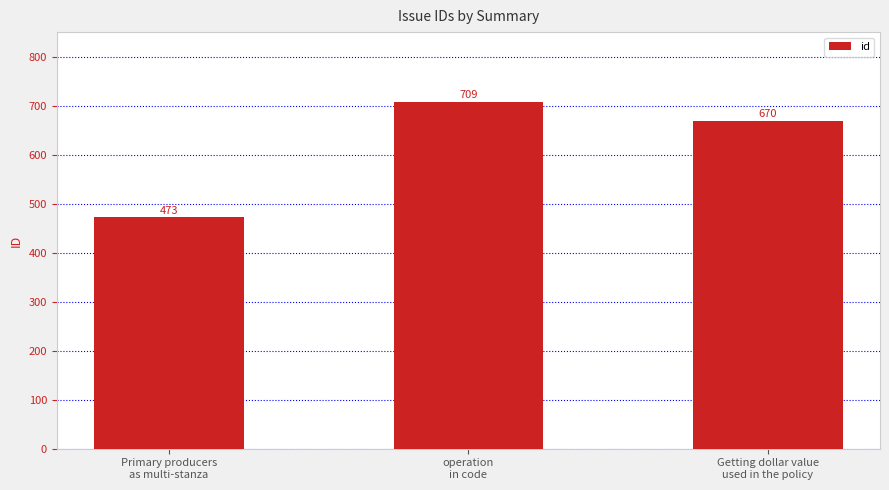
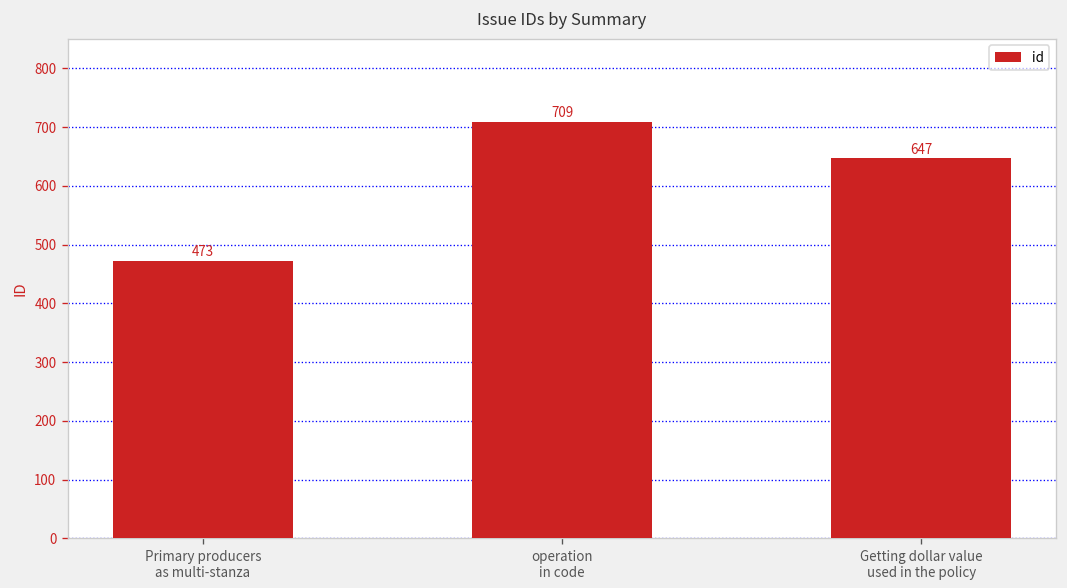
Getting dollar value used in the policy: 670 -> 647
